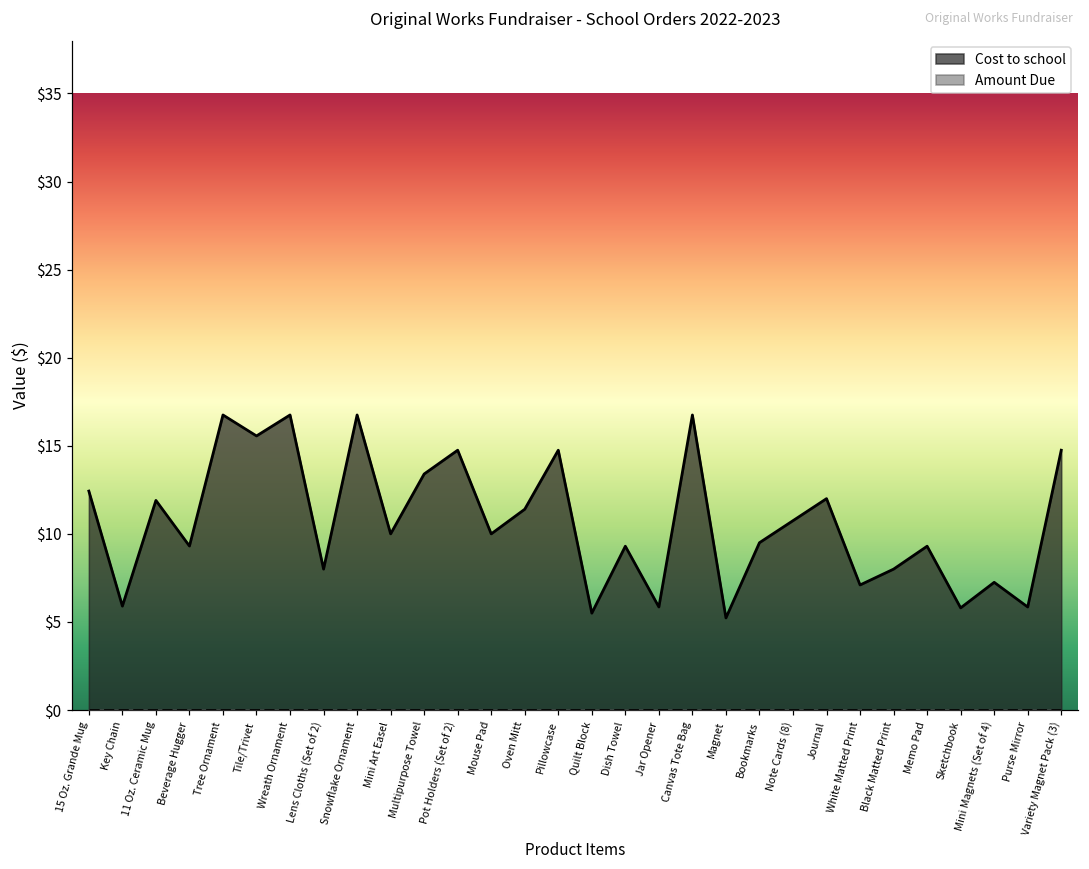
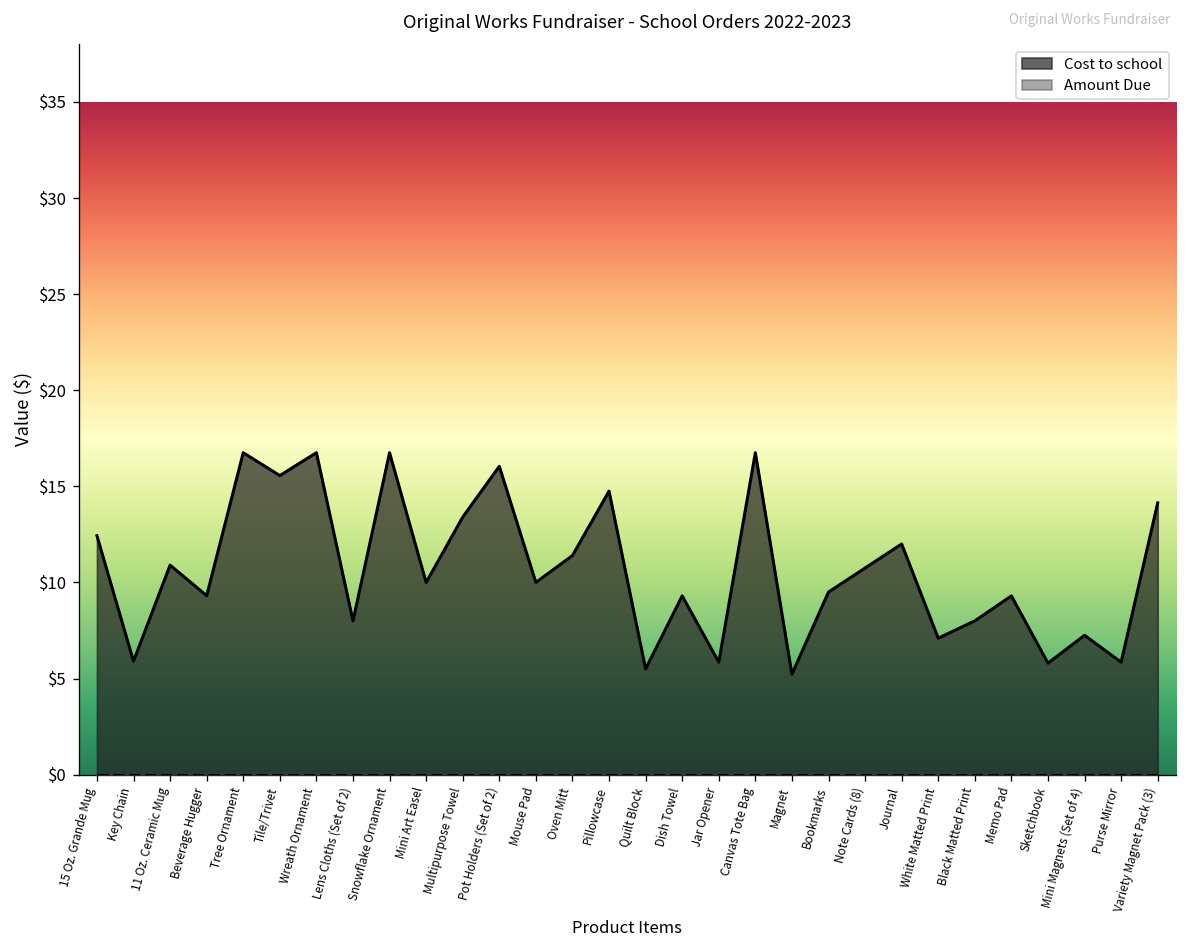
Cost to school, 11 Oz. Ceramic Mug: $11.9 -> $10.9
Cost to school, Pot Holders (Set of 2): $14.8 -> $16.0
Cost to school, Variety Magnet Pack (3): $14.8 -> $14.1
